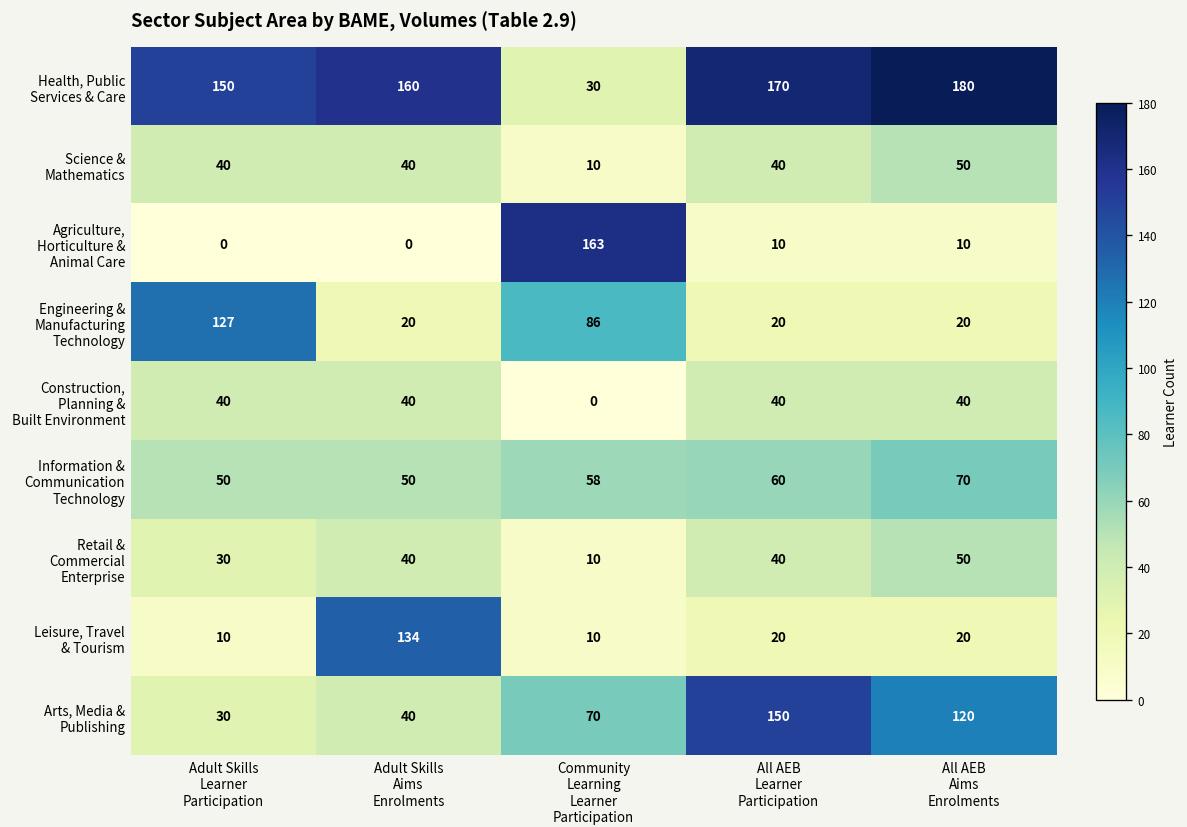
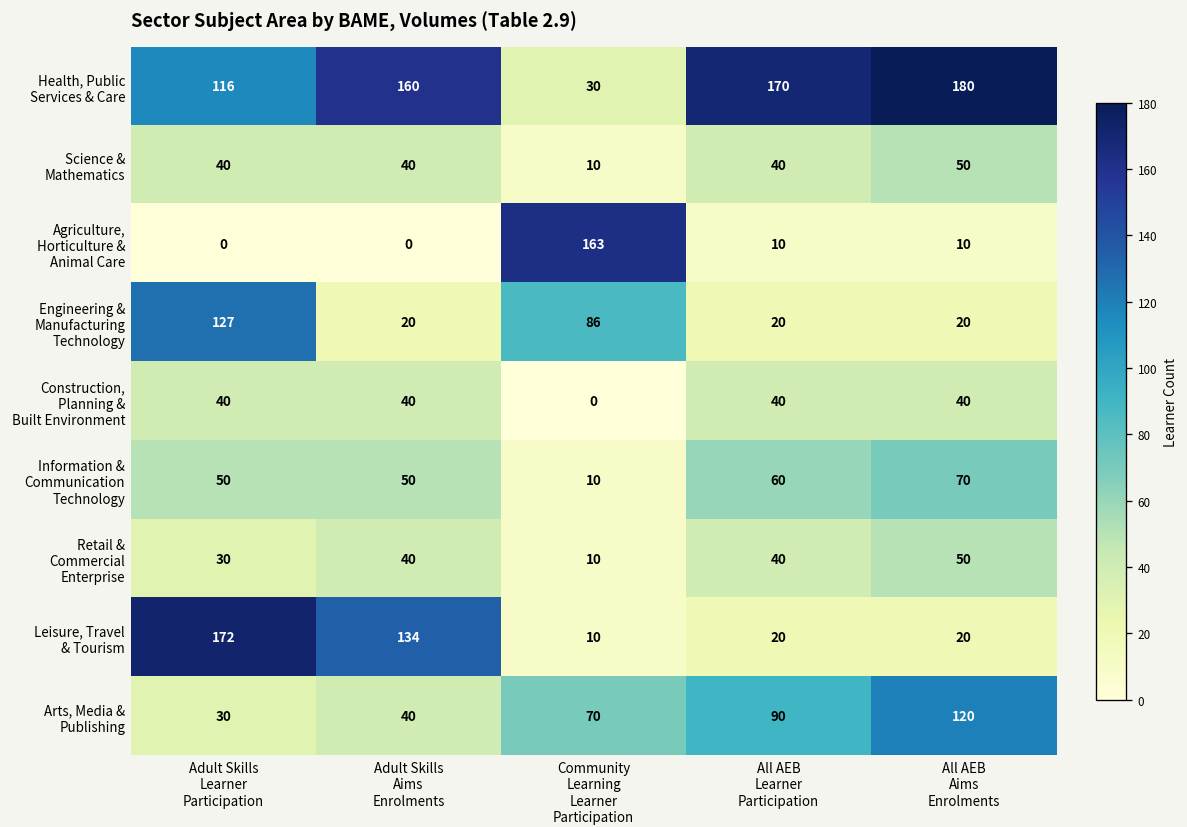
Health, Public Services & Care, Adult Skills Learner Participation: 150 -> 116
Information & Communication Technology, Community Learning Learner Participation: 58 -> 10
Leisure, Travel & Tourism, Adult Skills Learner Participation: 10 -> 172
Arts, Media & Publishing, All AEB Learner Participation: 150 -> 90
